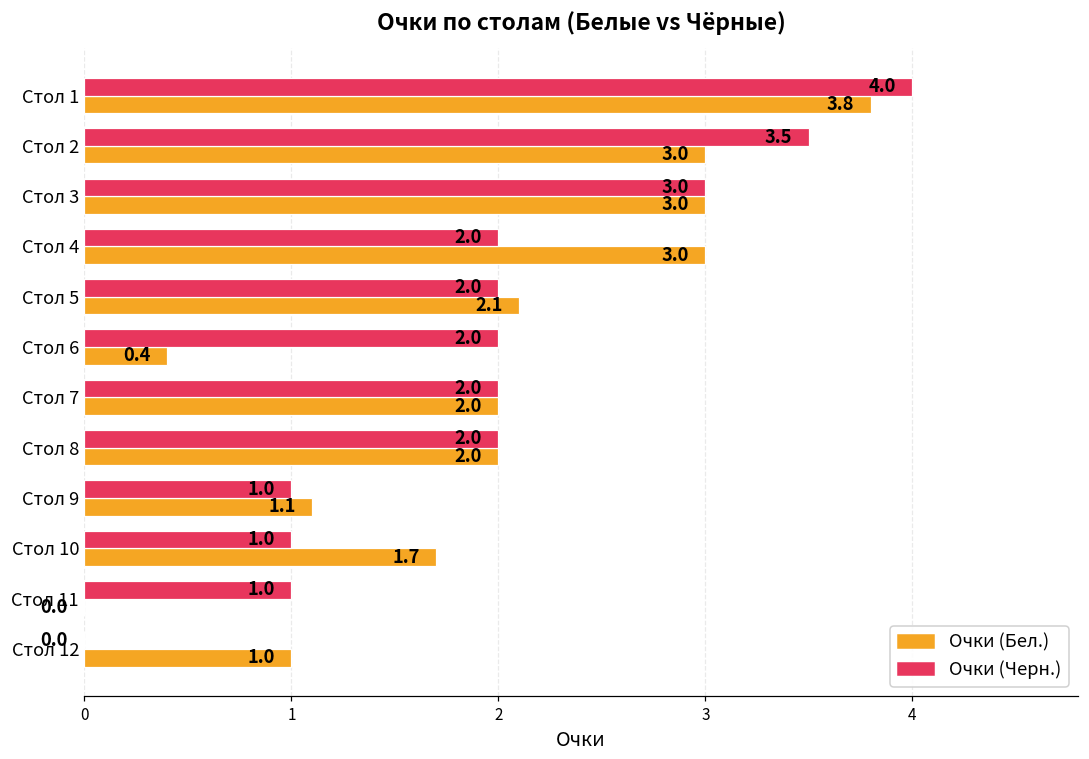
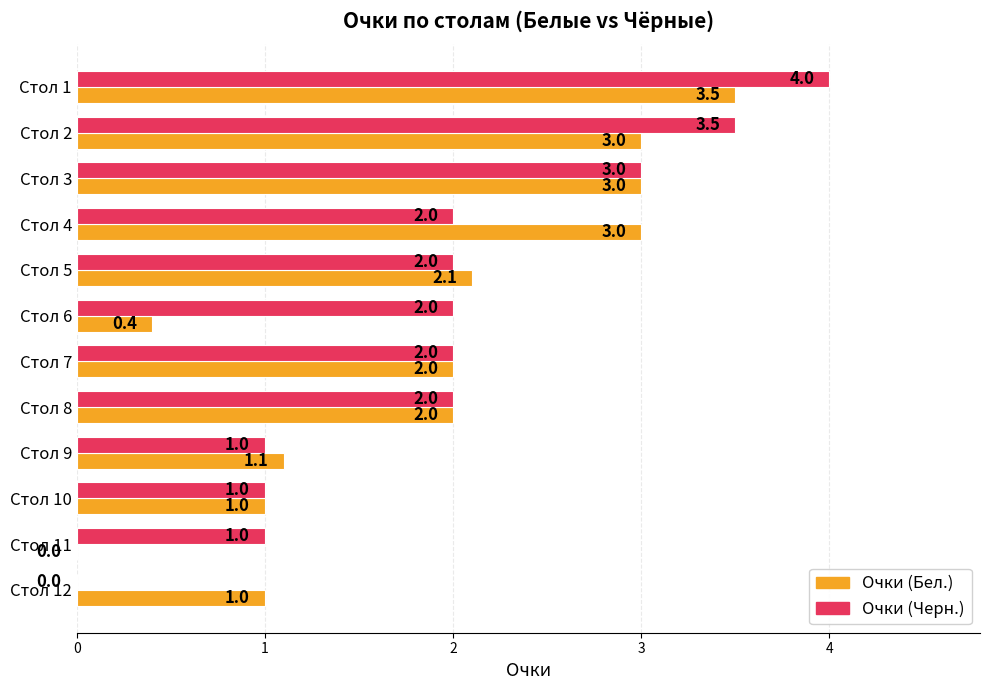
Очки (Бел.), Стол 1: 3.8 -> 3.5
Очки (Бел.), Стол 10: 1.7 -> 1.0
